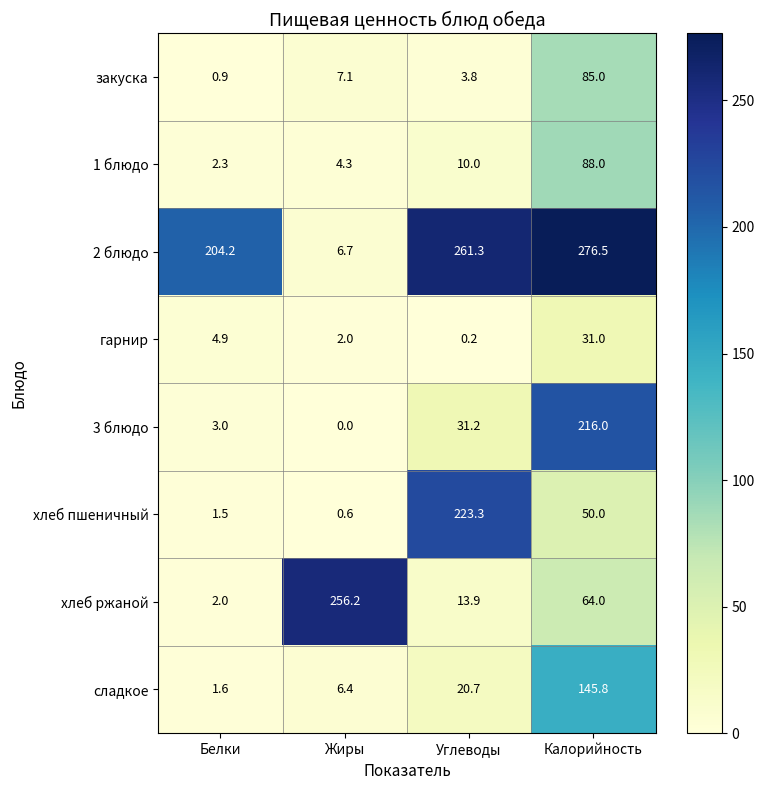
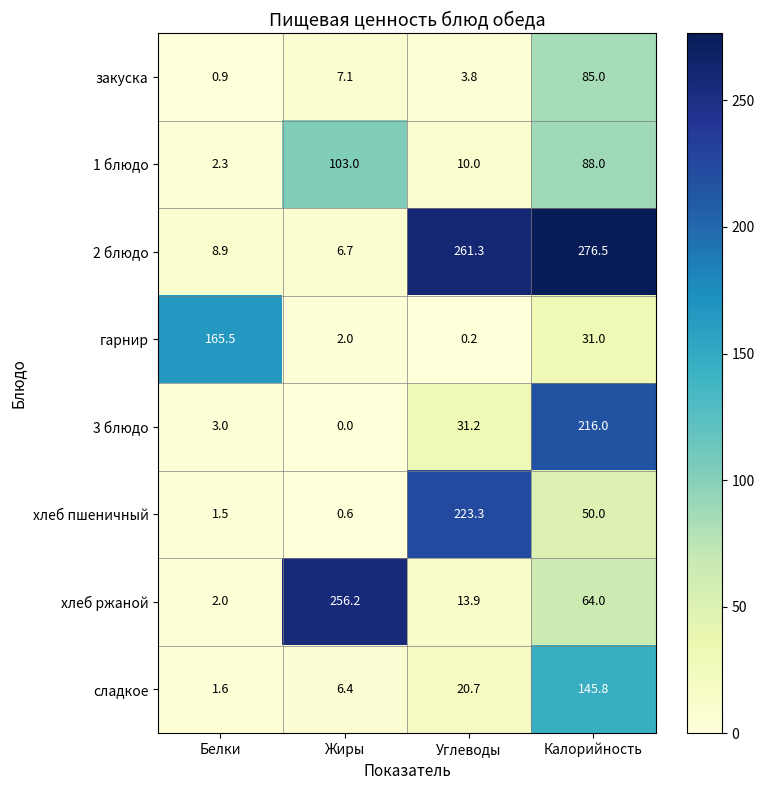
1 блюдо, Жиры: 4.3 -> 103.0
2 блюдо, Белки: 204.2 -> 8.9
гарнир, Белки: 4.9 -> 165.5
